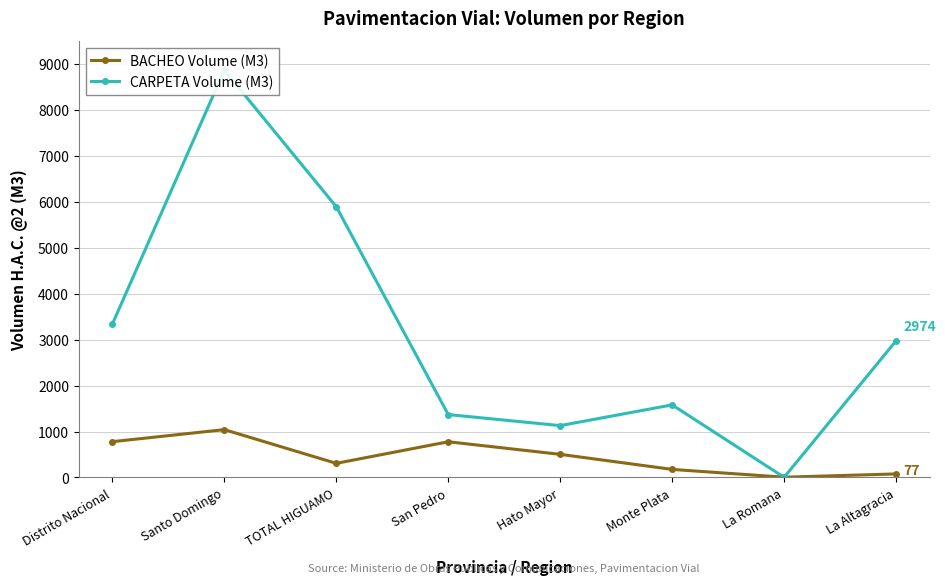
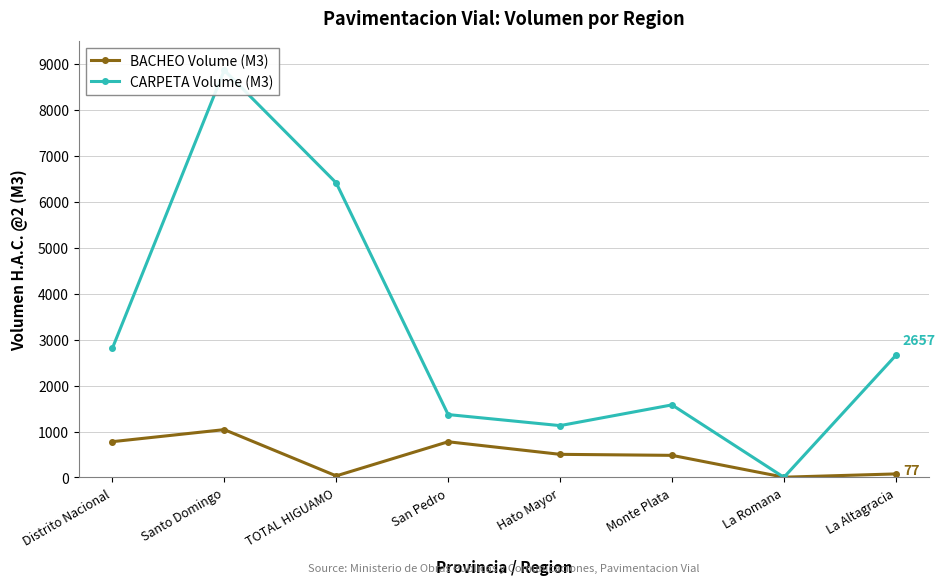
CARPETA Volume (M3), Distrito Nacional: 3300 -> 2800
BACHEO Volume (M3), TOTAL HIGUAMO: 300 -> 0
CARPETA Volume (M3), TOTAL HIGUAMO: 5900 -> 6400
BACHEO Volume (M3), Monte Plata: 200 -> 500
CARPETA Volume (M3), La Altagracia: 2974 -> 2657
